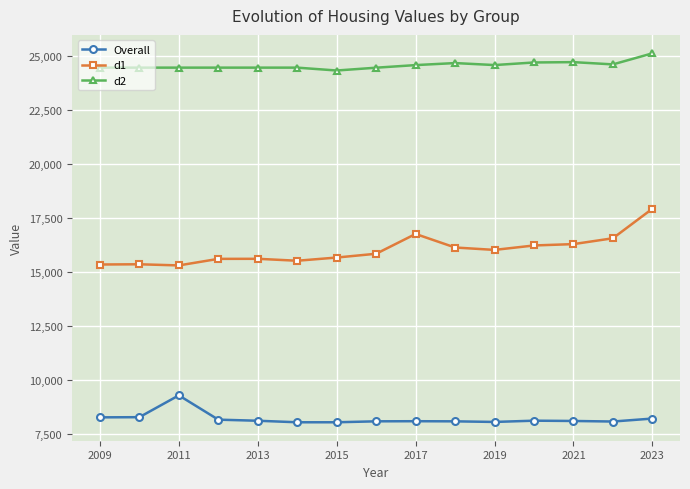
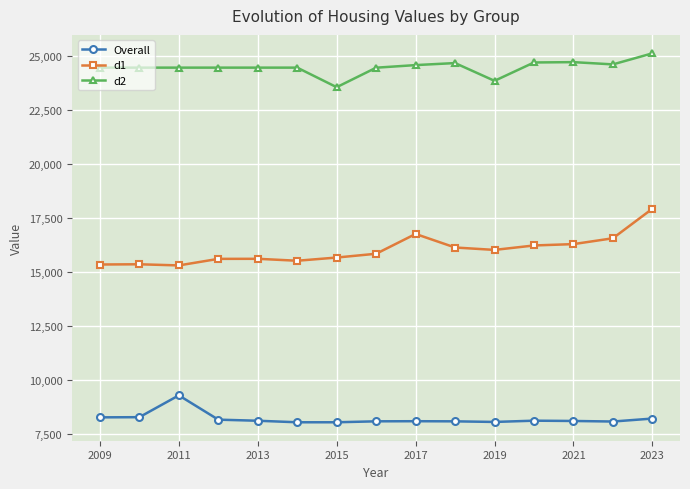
d2, 2015: 24,300 -> 23,600
d2, 2019: 24,600 -> 23,900
